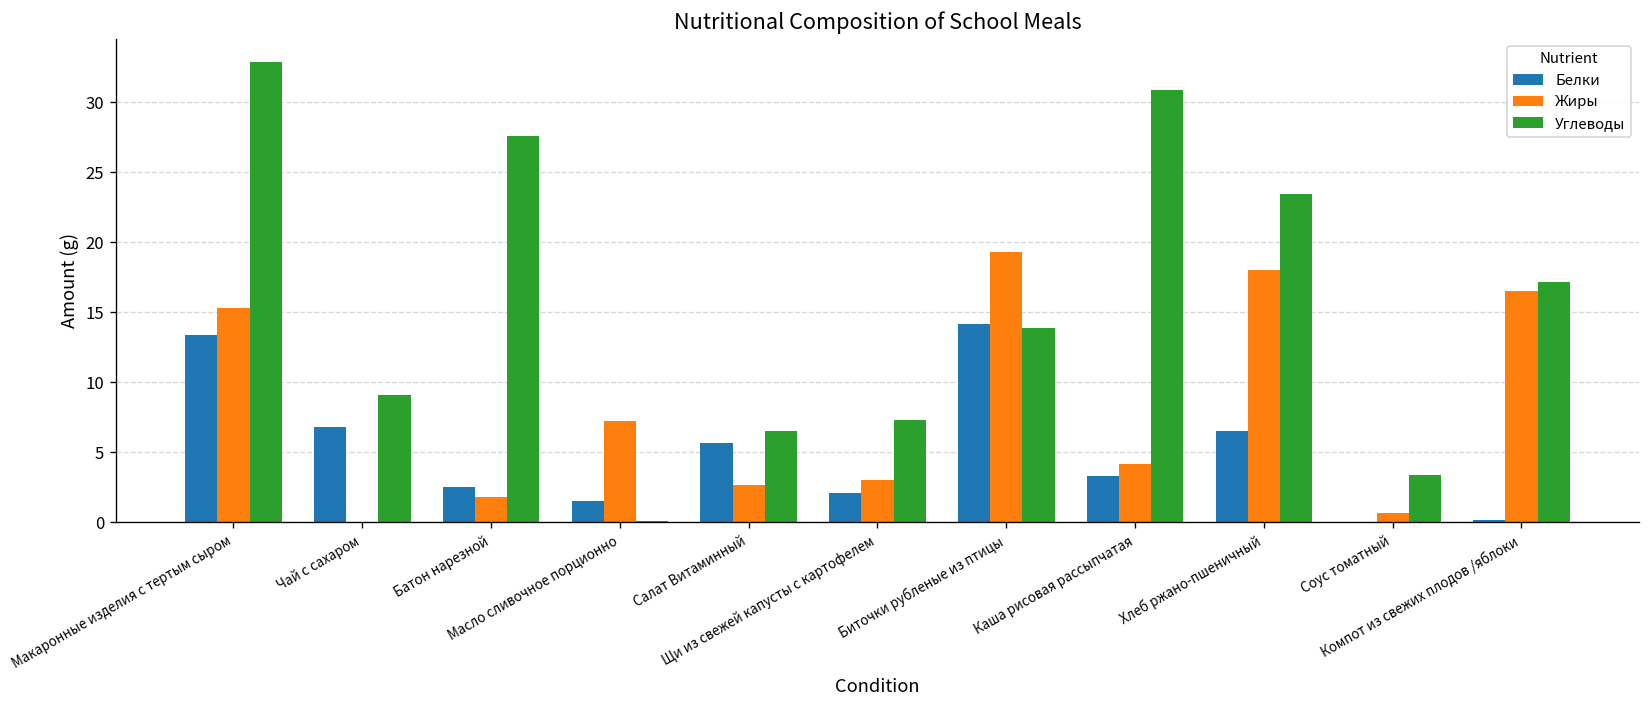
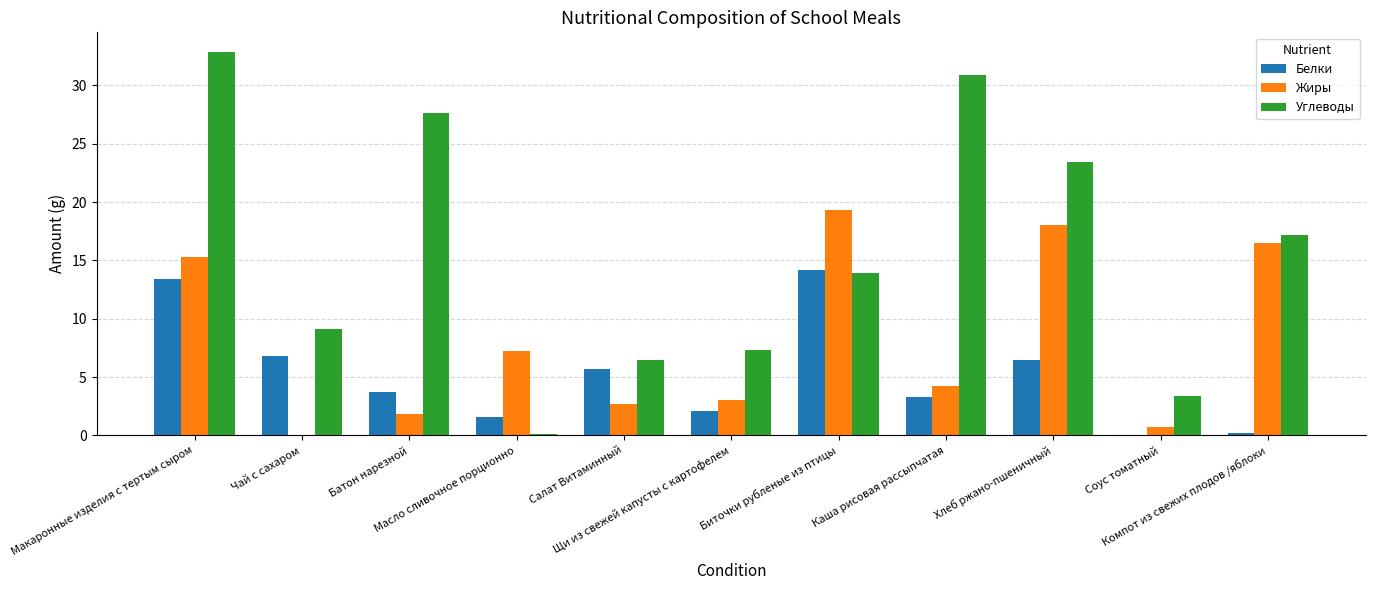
Белки, Батон нарезной: 2.5 -> 3.7
